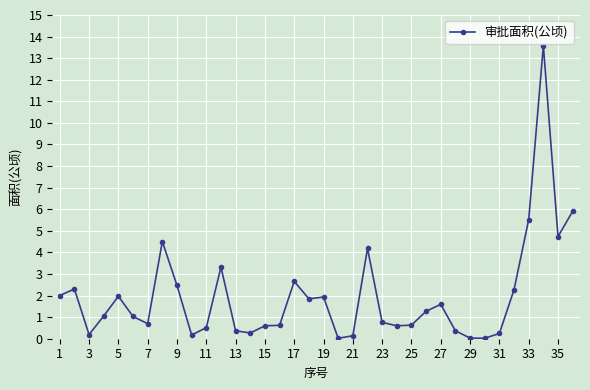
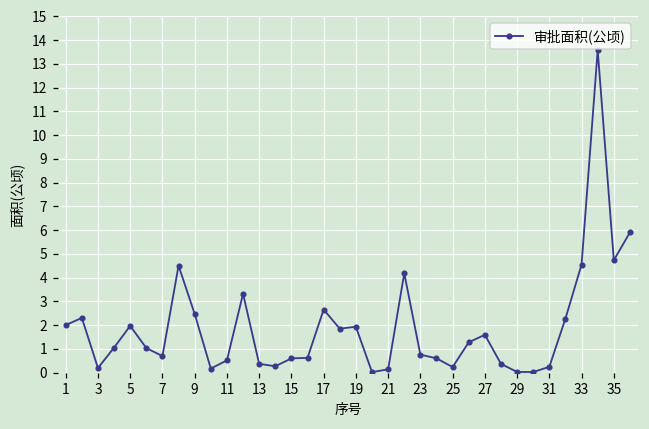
25: 0.6 -> 0.2
33: 5.5 -> 4.6
